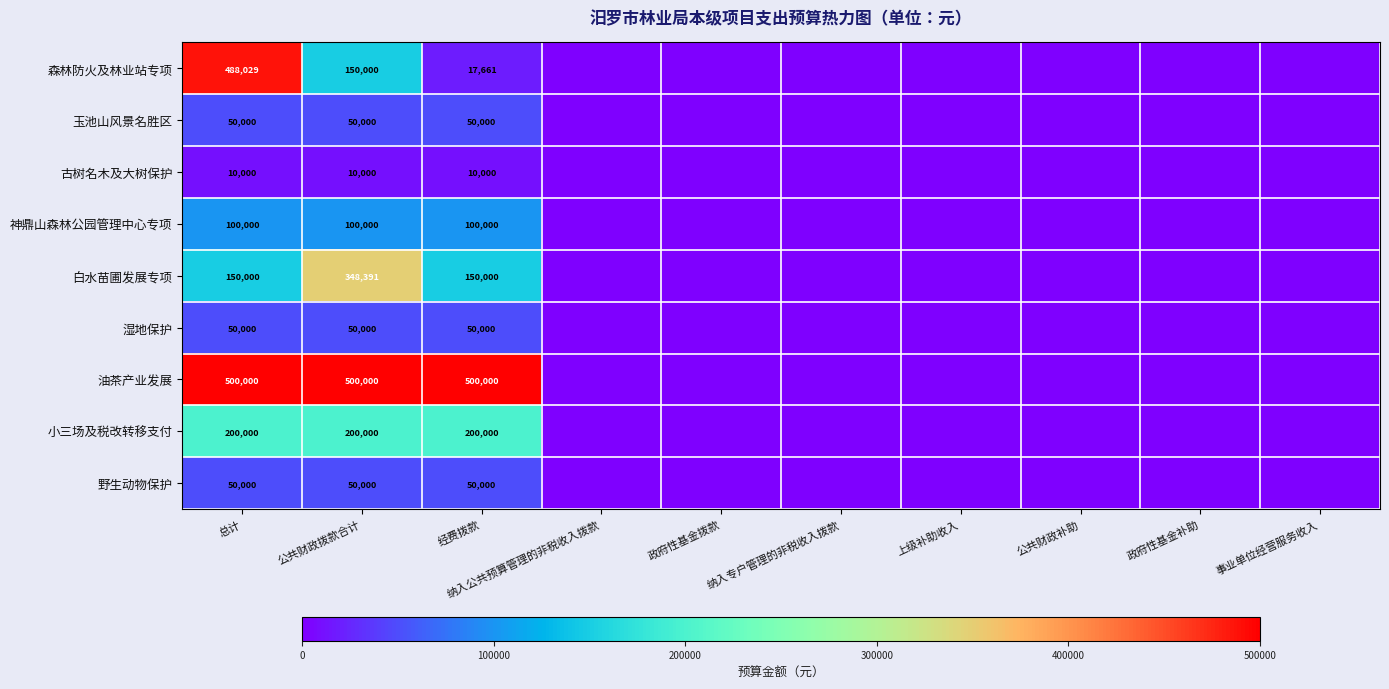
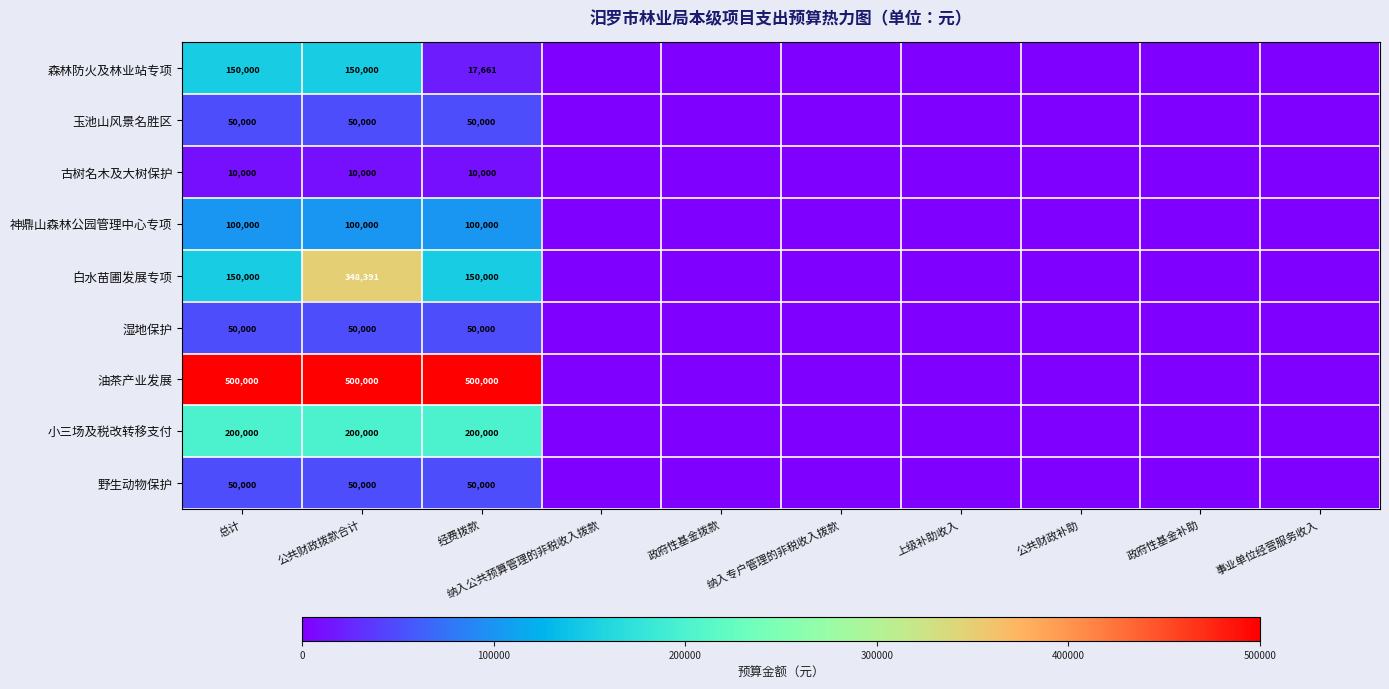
森林防火及林业站专项, 总计: 488,029 -> 150,000
